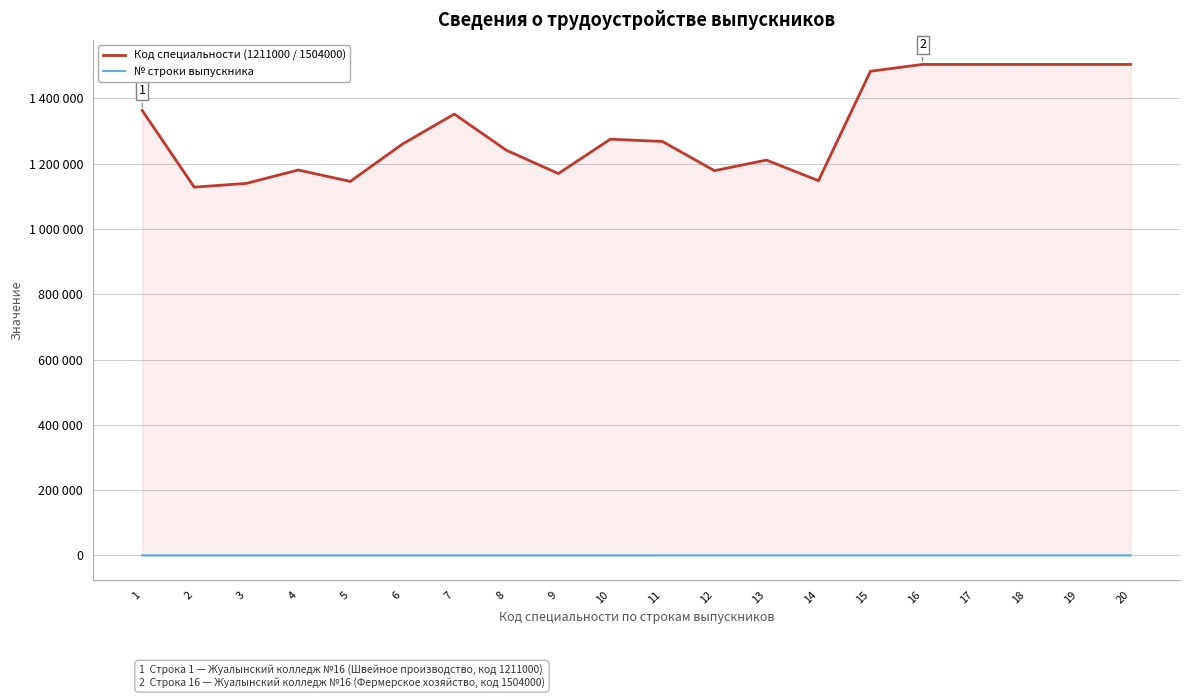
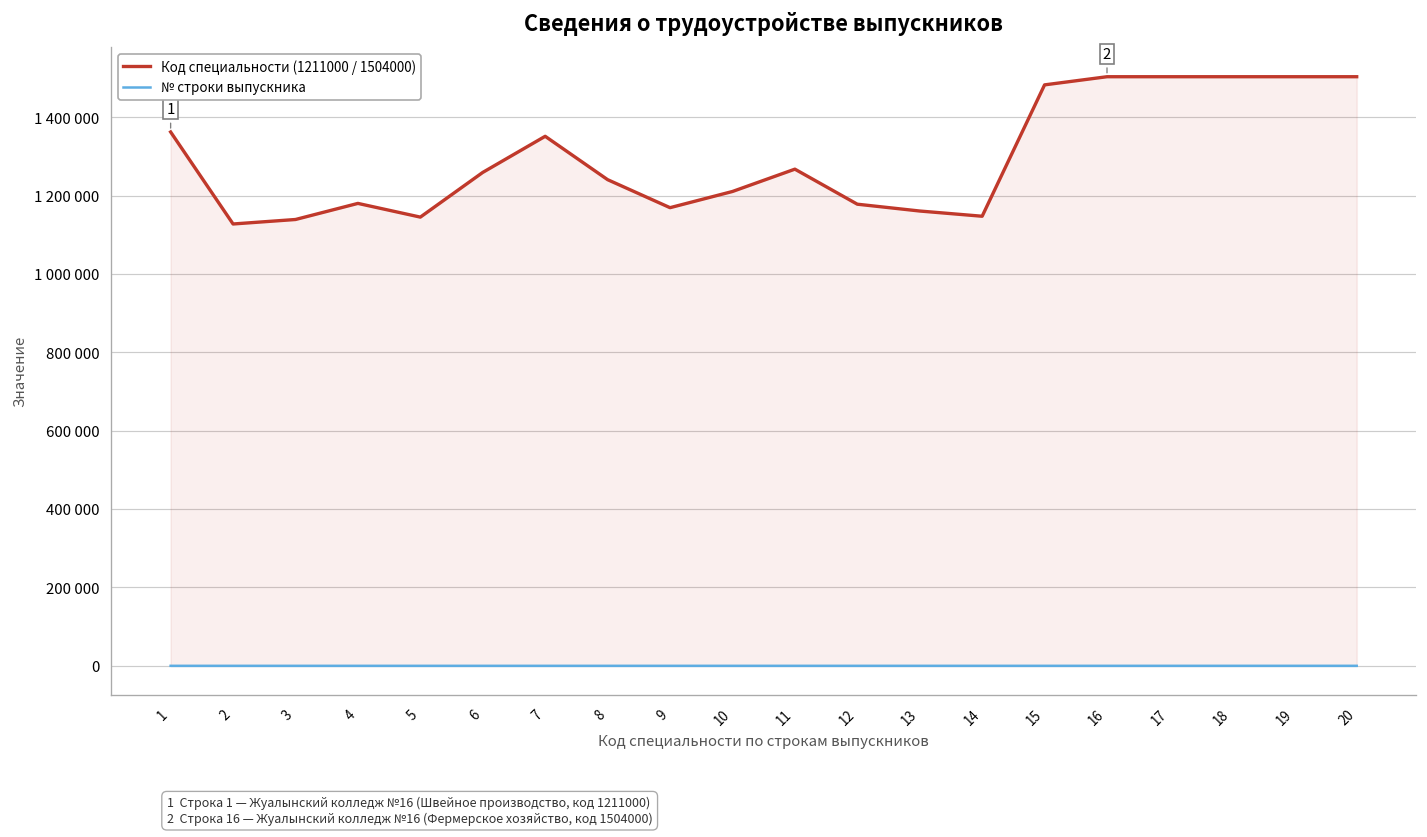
Код специальности (1211000 / 1504000), 10: 1280000 -> 1210000
Код специальности (1211000 / 1504000), 13: 1210000 -> 1160000
